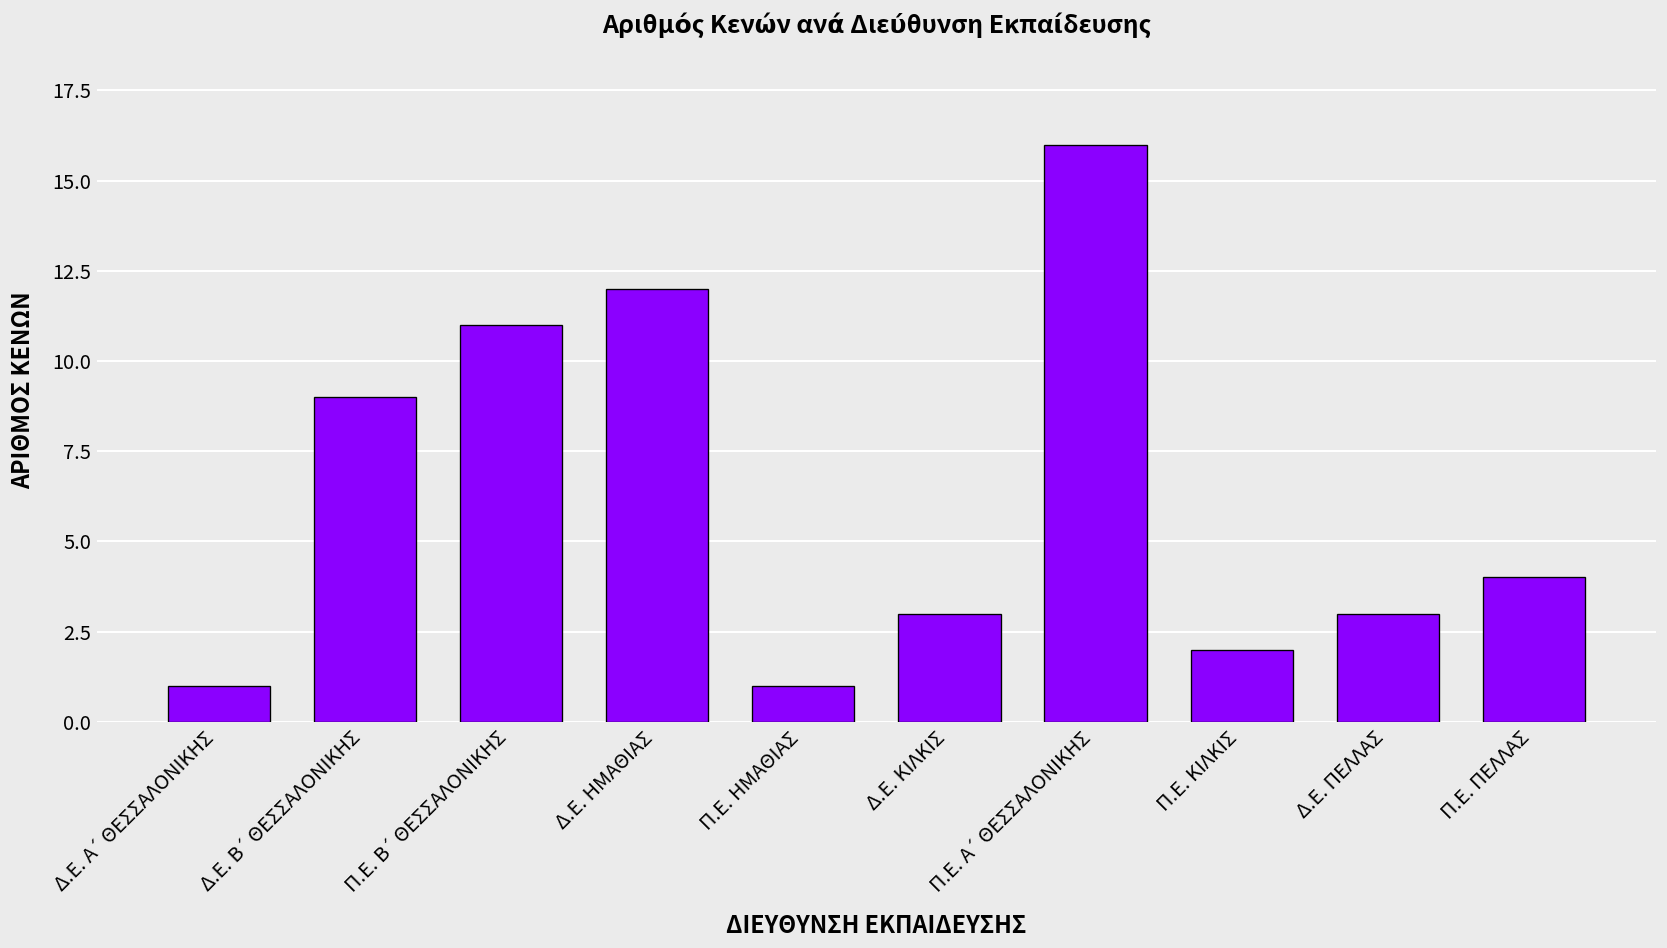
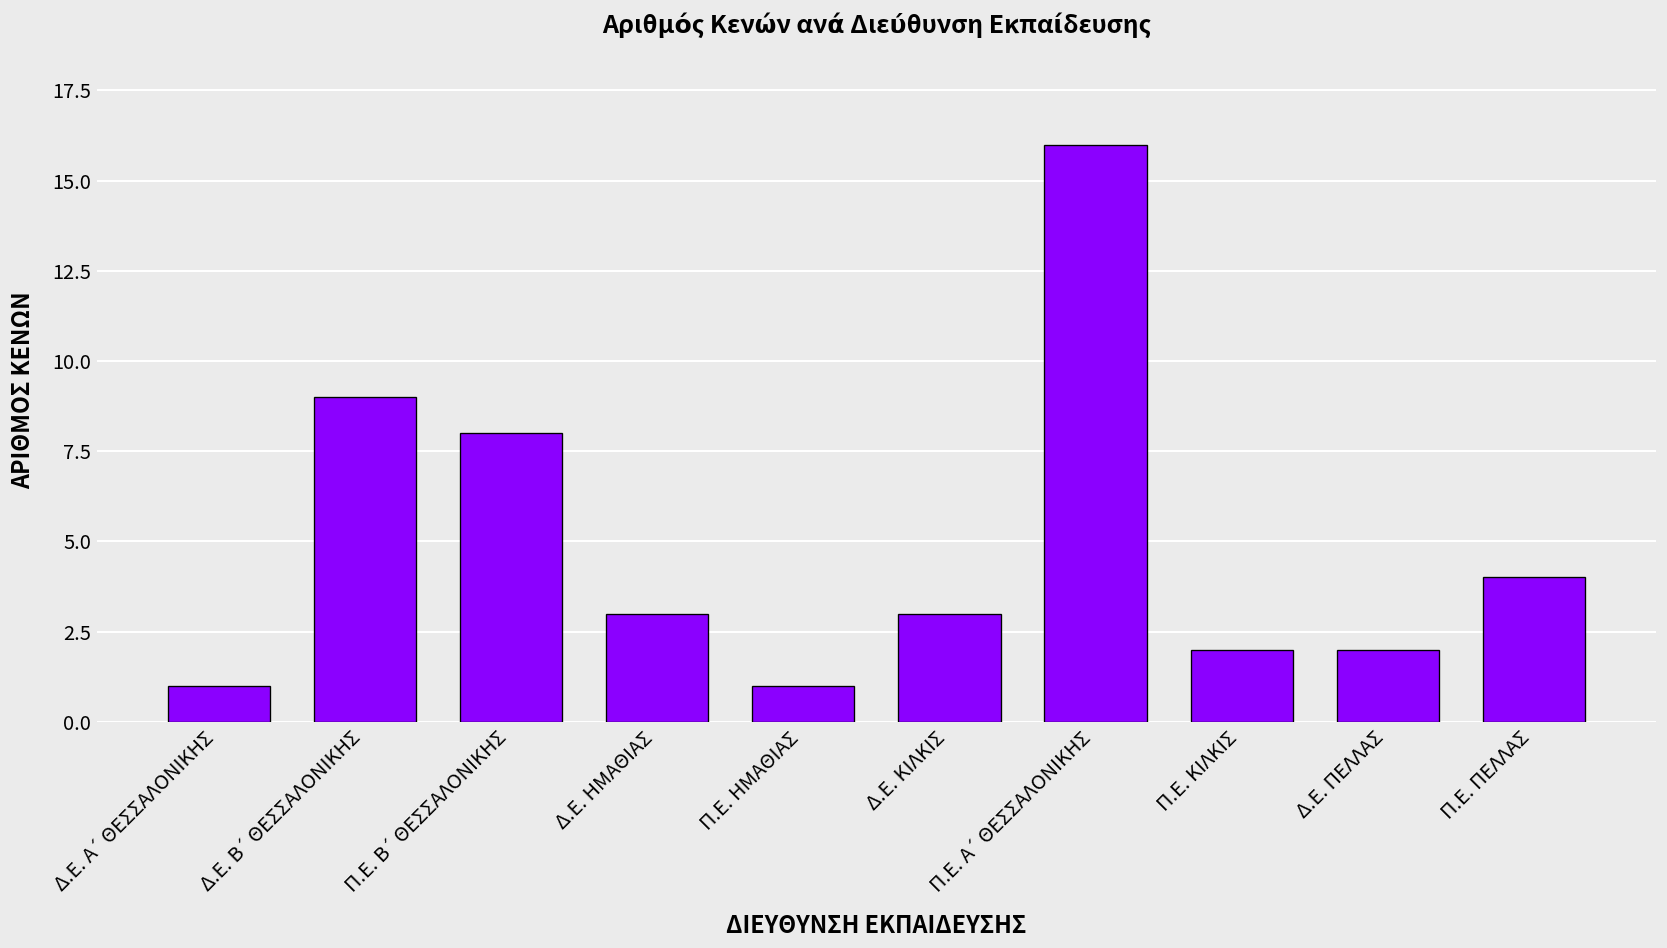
Π.Ε. Β΄ ΘΕΣΣΑΛΟΝΙΚΗΣ: 11 -> 8
Δ.Ε. ΗΜΑΘΙΑΣ: 12 -> 3
Δ.Ε. ΠΕΛΛΑΣ: 3 -> 2
